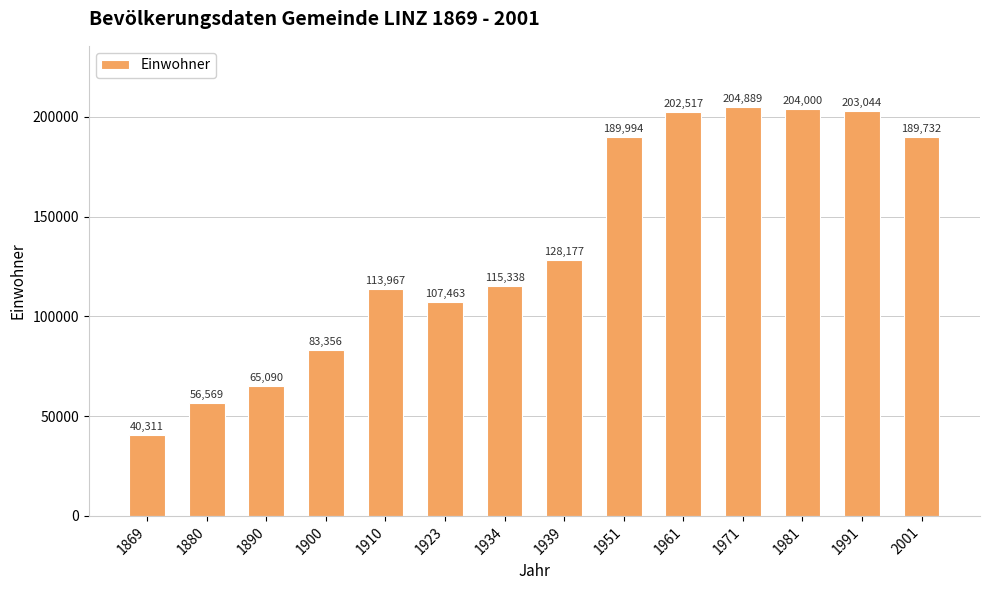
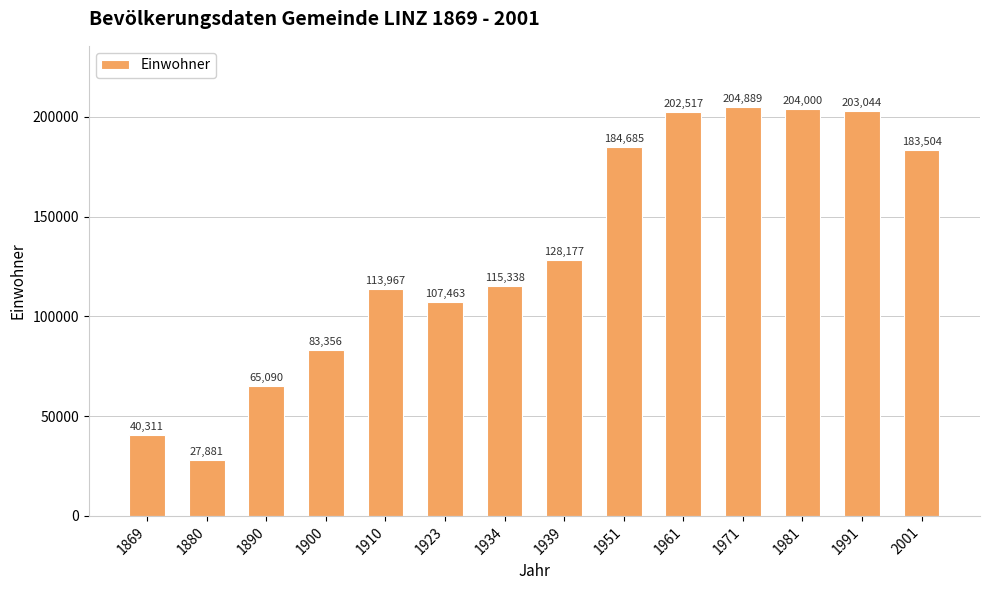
1880: 56,569 -> 27,881
1951: 189,994 -> 184,685
2001: 189,732 -> 183,504
